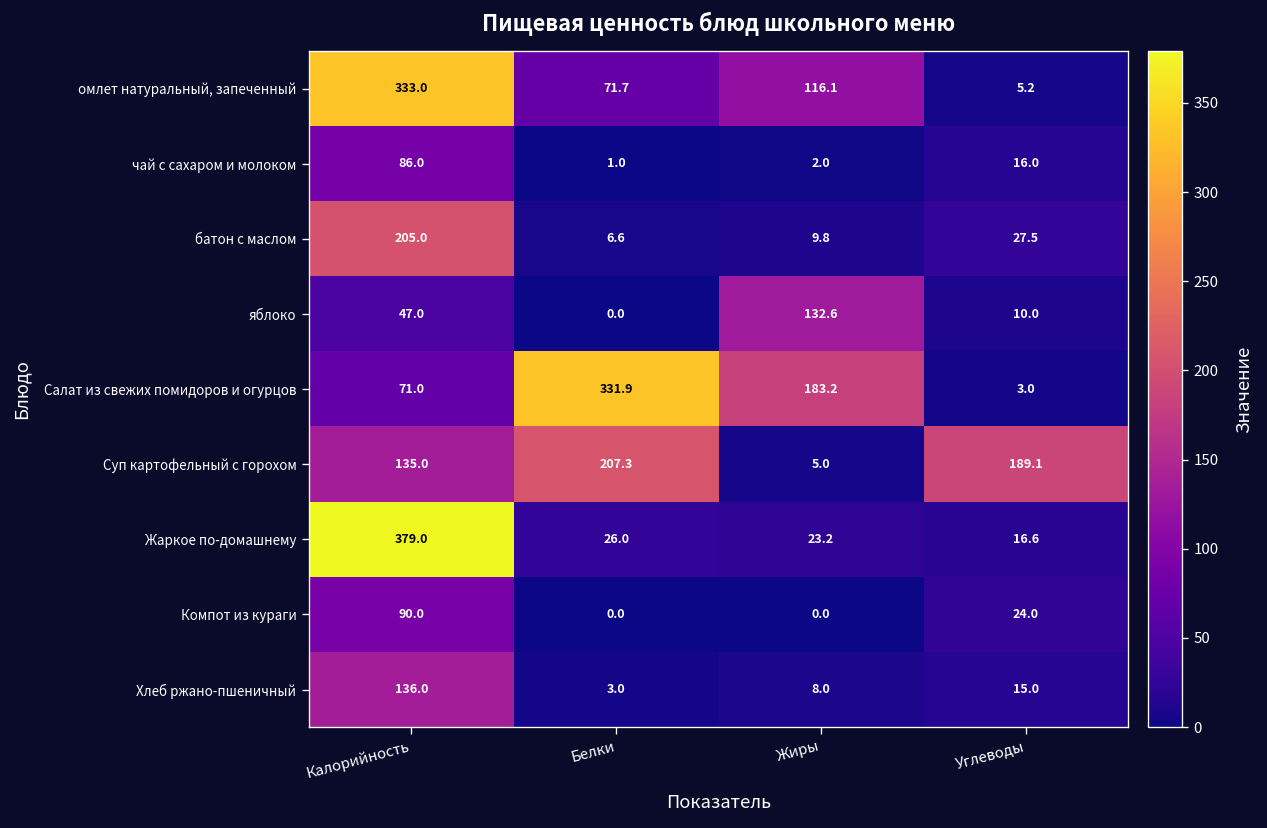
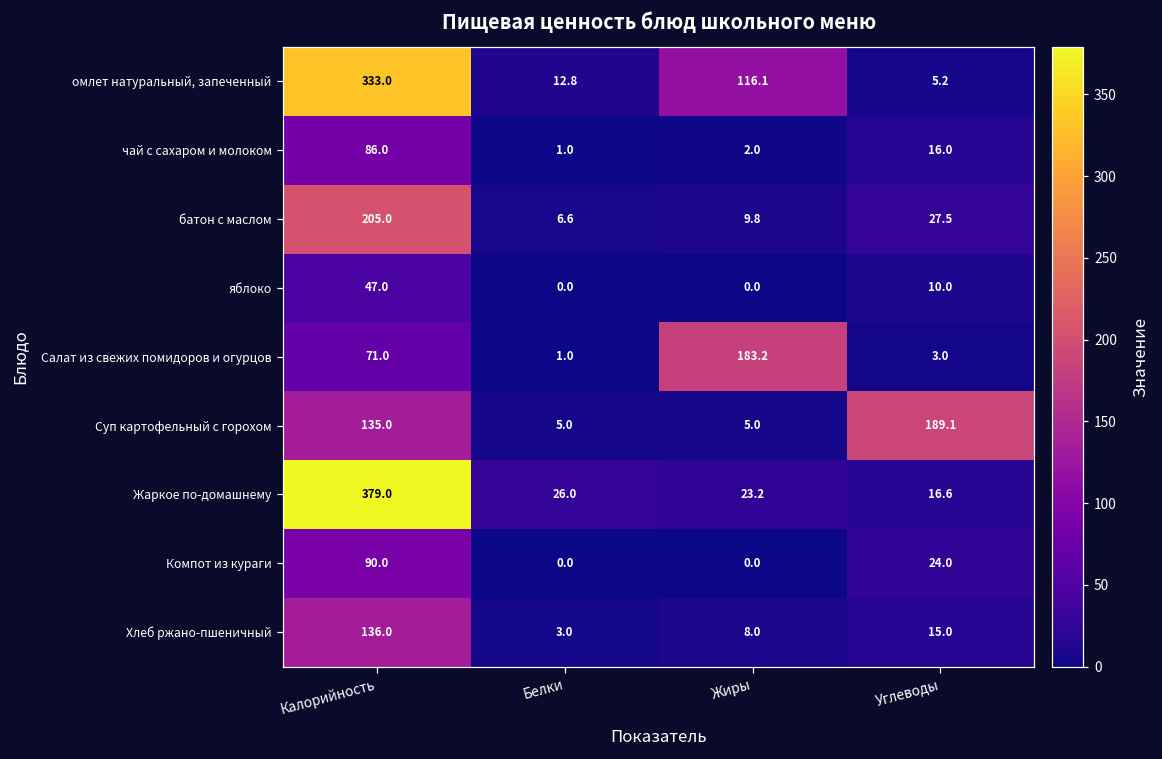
омлет натуральный, запеченный, Белки: 71.7 -> 12.8
яблоко, Жиры: 132.6 -> 0.0
Салат из свежих помидоров и огурцов, Белки: 331.9 -> 1.0
Суп картофельный с горохом, Белки: 207.3 -> 5.0
